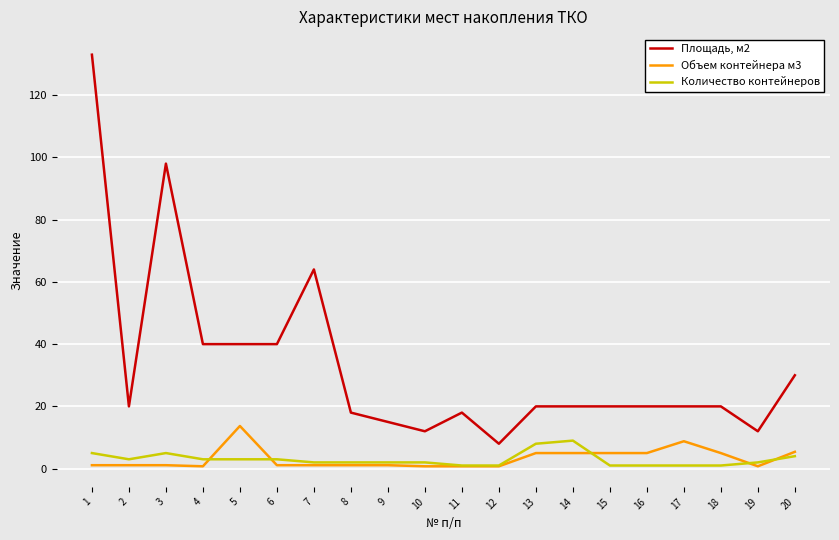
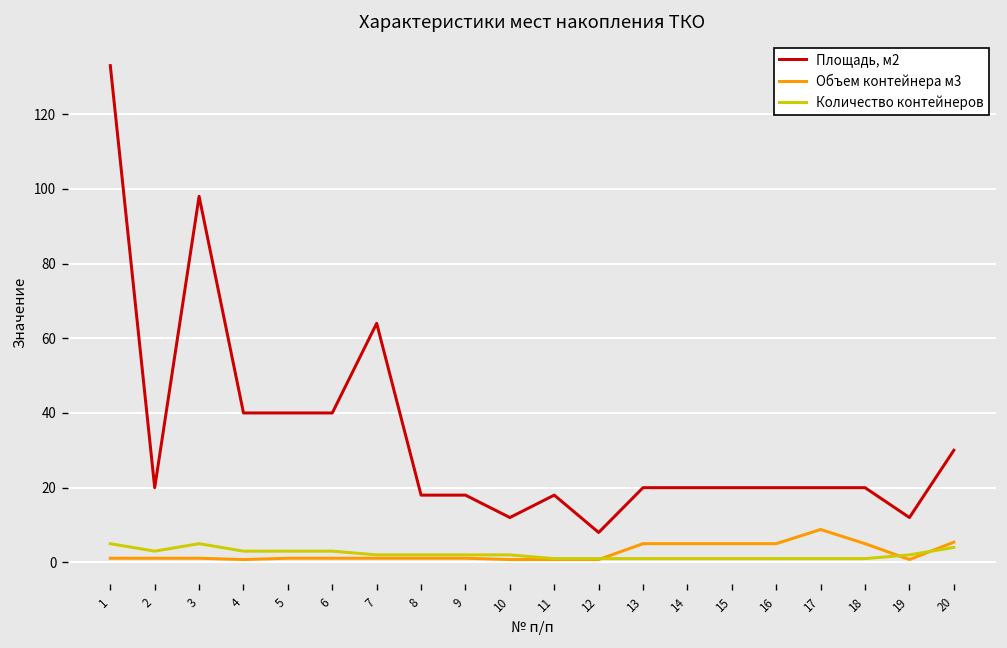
Объем контейнера м3, 5: 14 -> 1
Площадь, м2, 9: 15 -> 18
Количество контейнеров, 13: 8 -> 1
Количество контейнеров, 14: 9 -> 1
